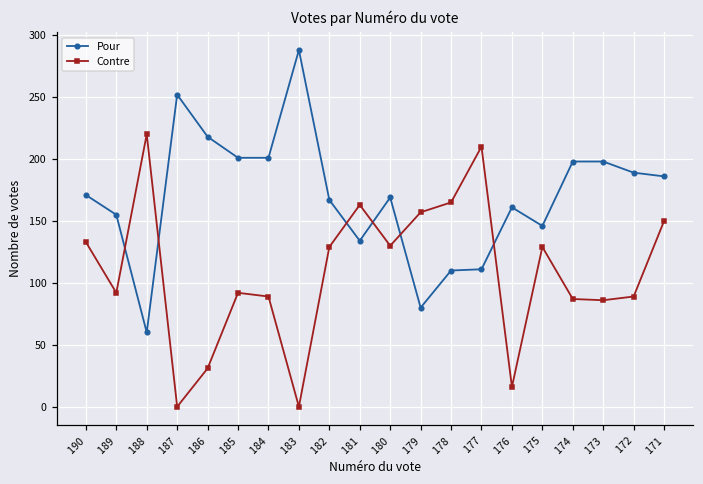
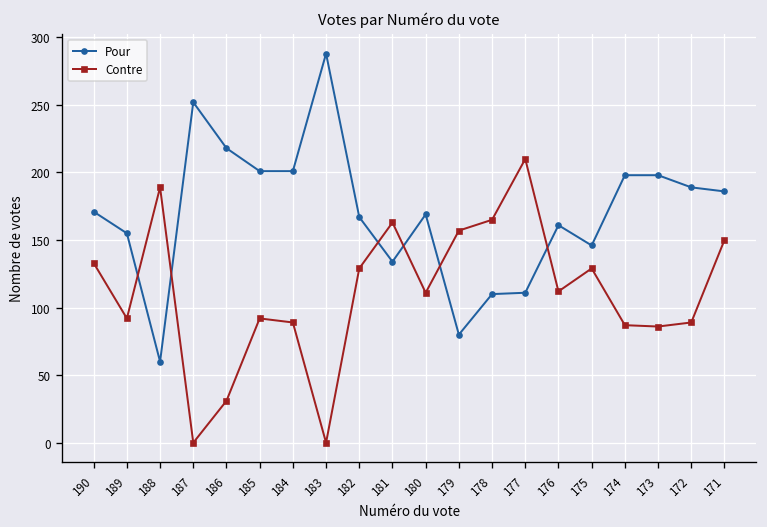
Contre, 188: 220 -> 189
Contre, 180: 130 -> 111
Contre, 176: 16 -> 112
